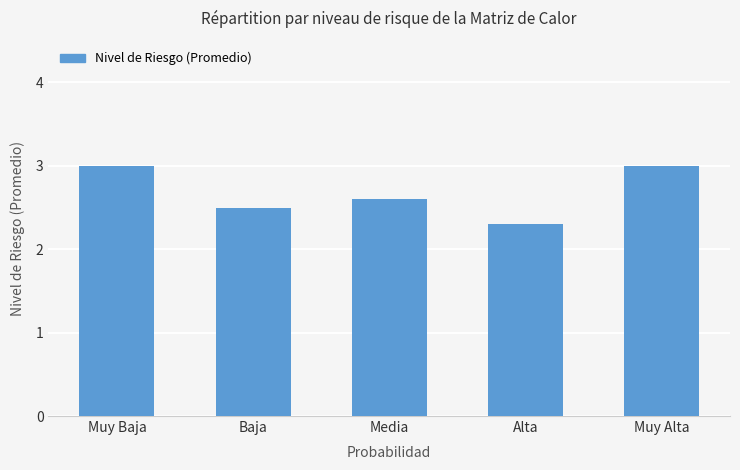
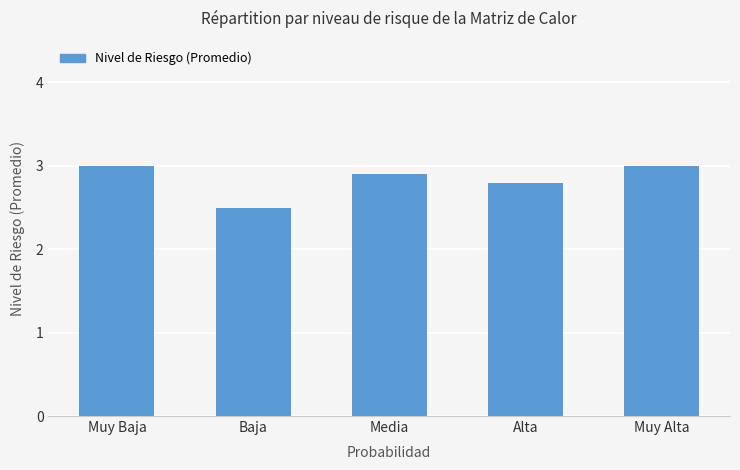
Media: 2.6 -> 2.9
Alta: 2.3 -> 2.8
